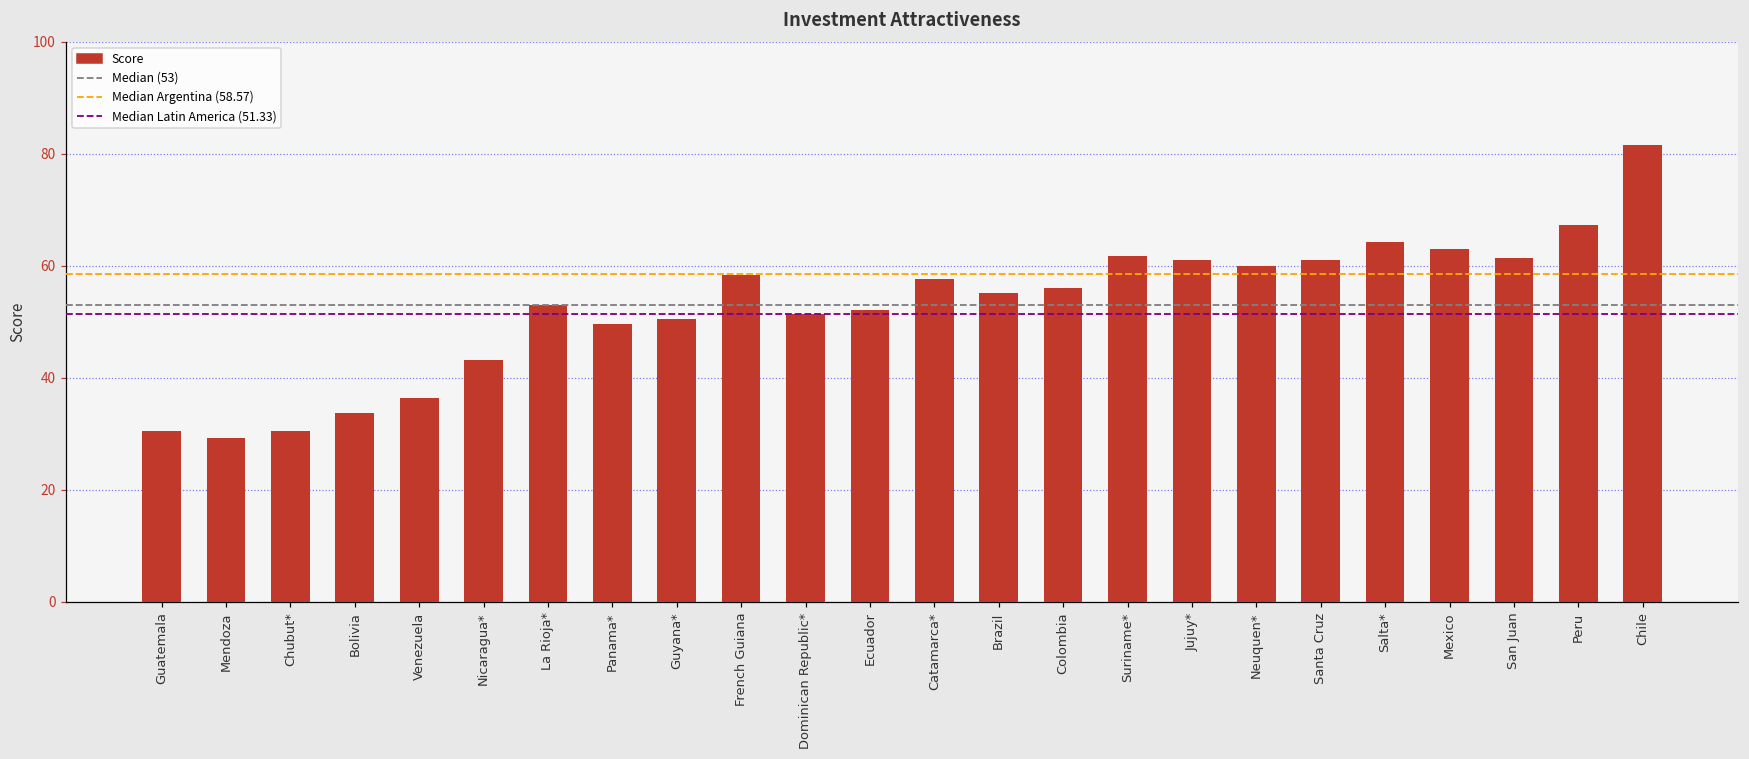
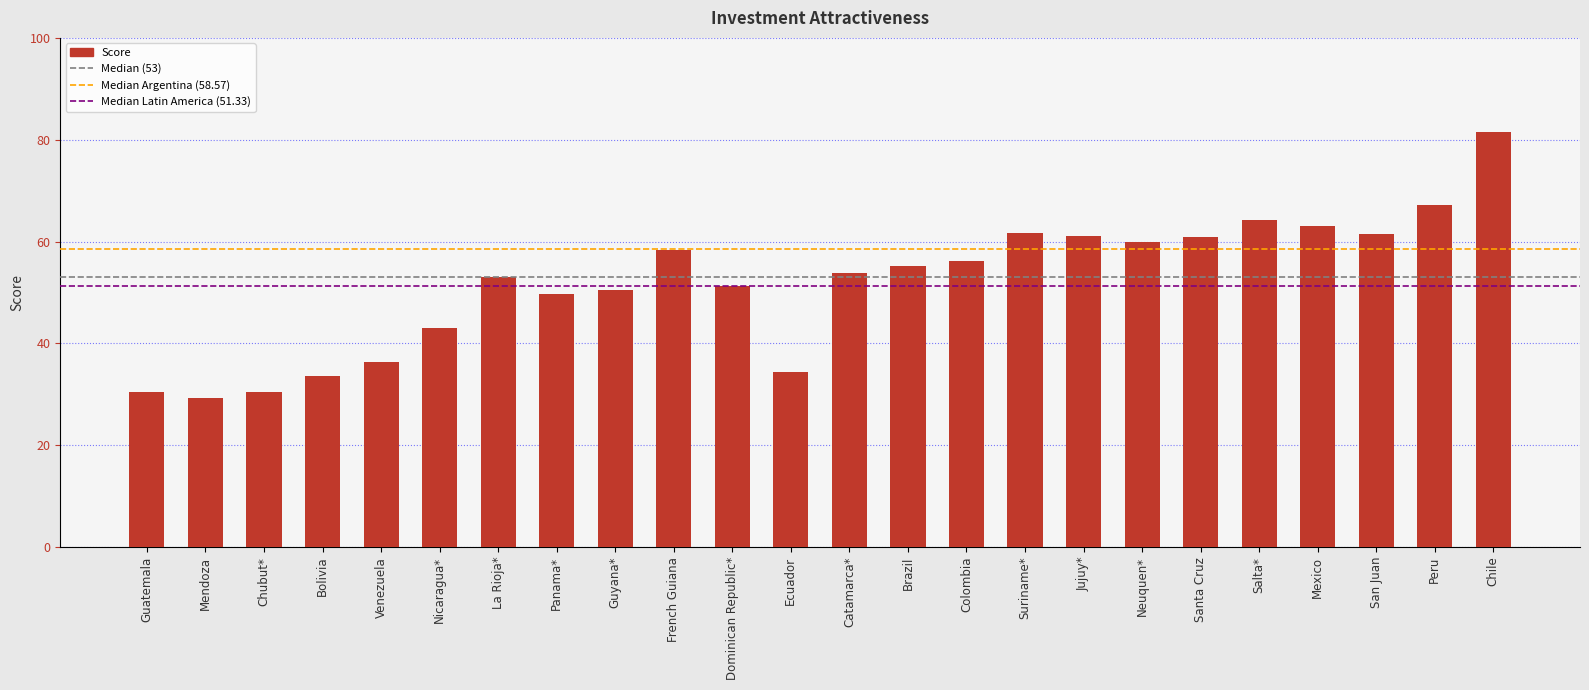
Ecuador: 52 -> 34
Catamarca*: 58 -> 54
